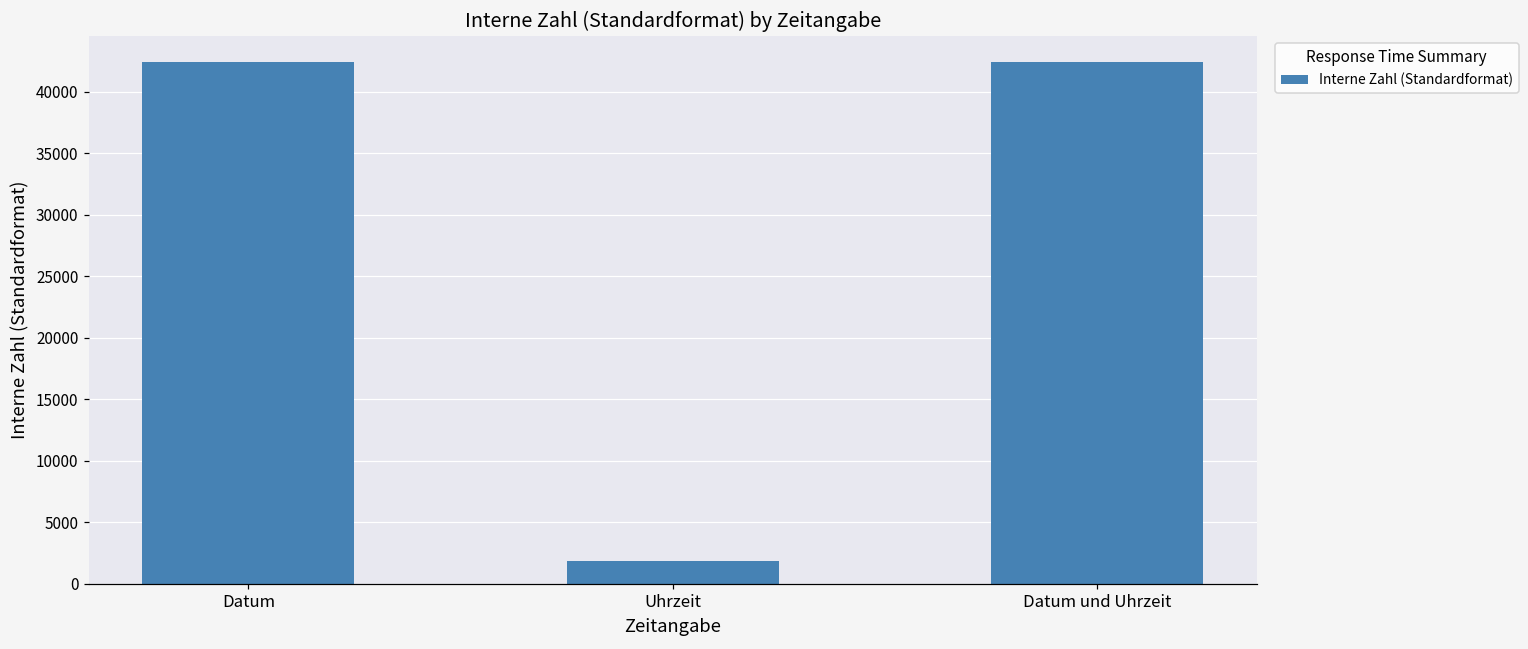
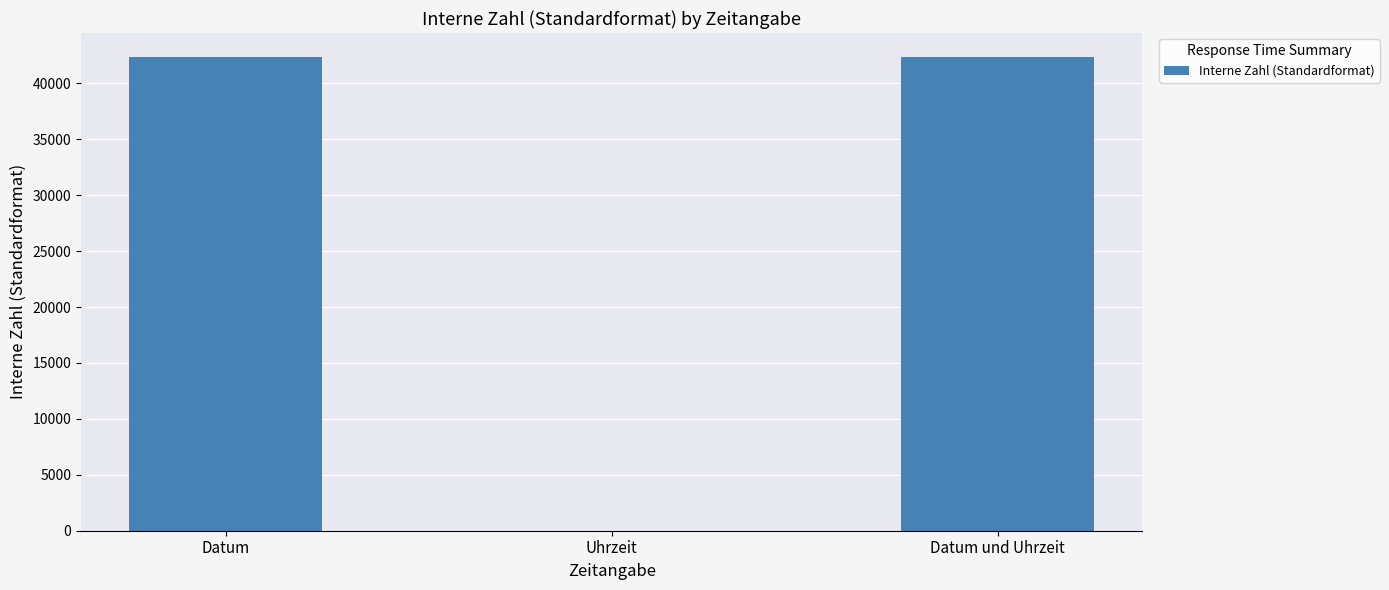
Uhrzeit: 1800 -> 0
